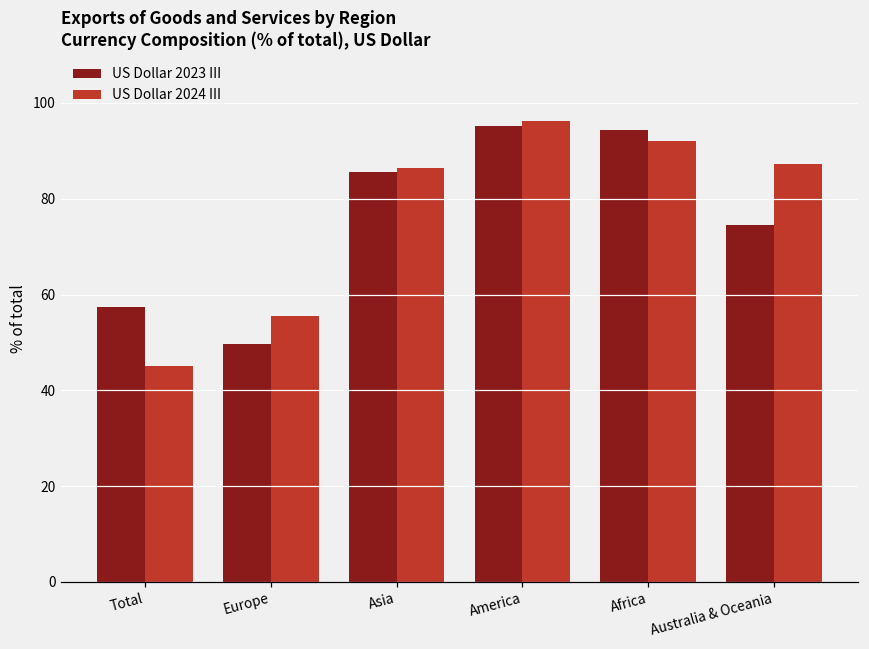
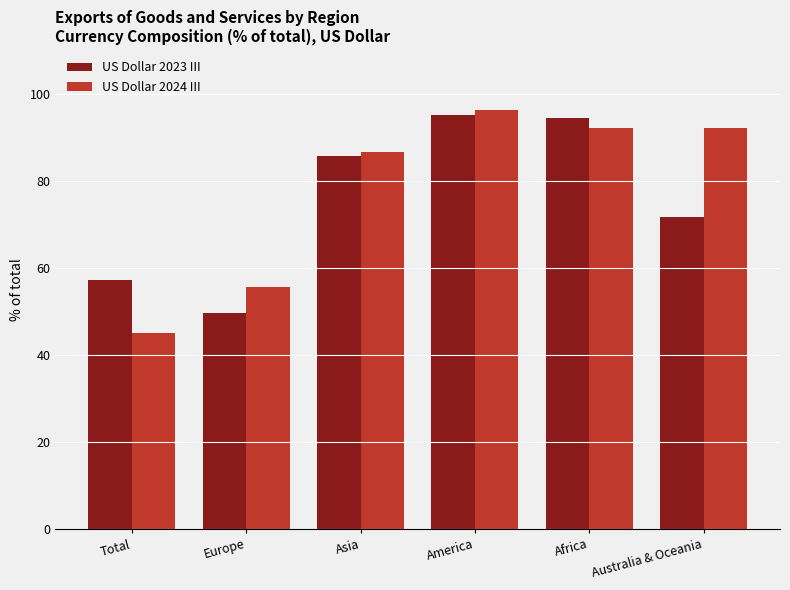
US Dollar 2023 III, Australia & Oceania: 75 -> 72
US Dollar 2024 III, Australia & Oceania: 87 -> 92
